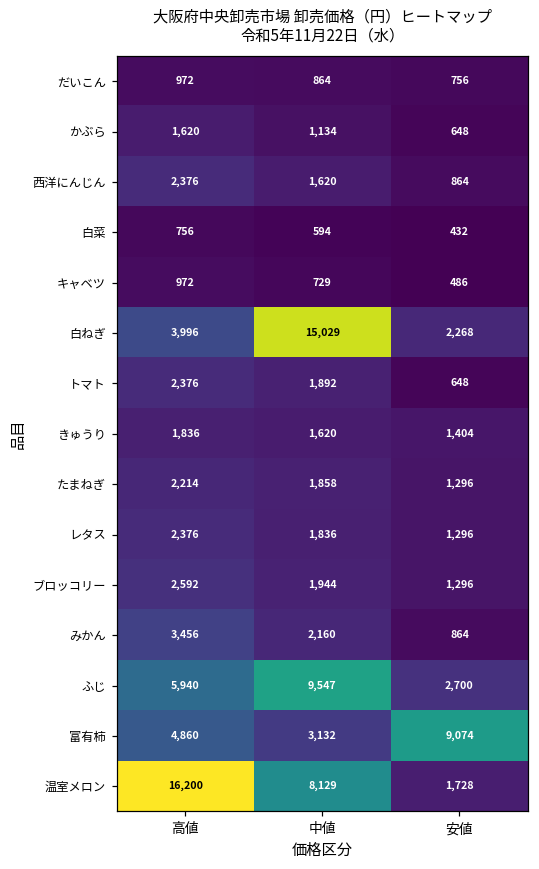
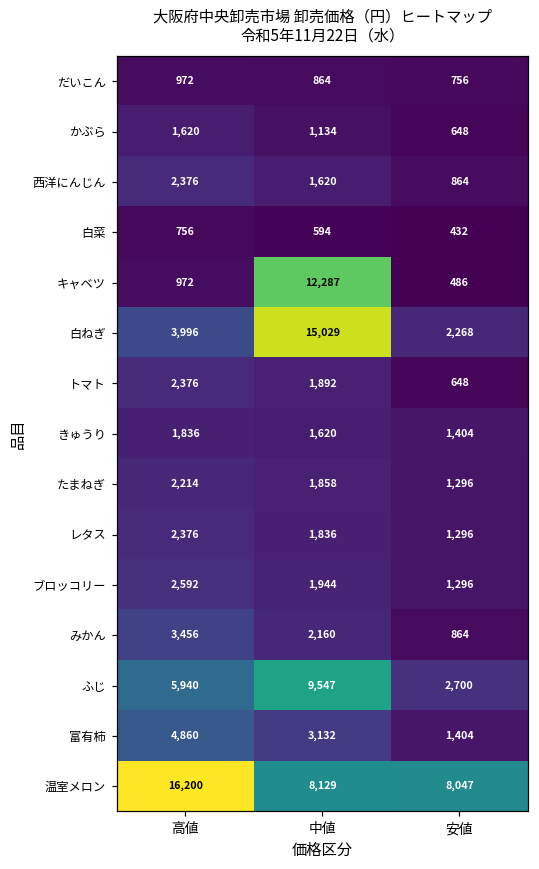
キャベツ, 中値: 729 -> 12,287
富有柿, 安値: 9,074 -> 1,404
温室メロン, 安値: 1,728 -> 8,047
